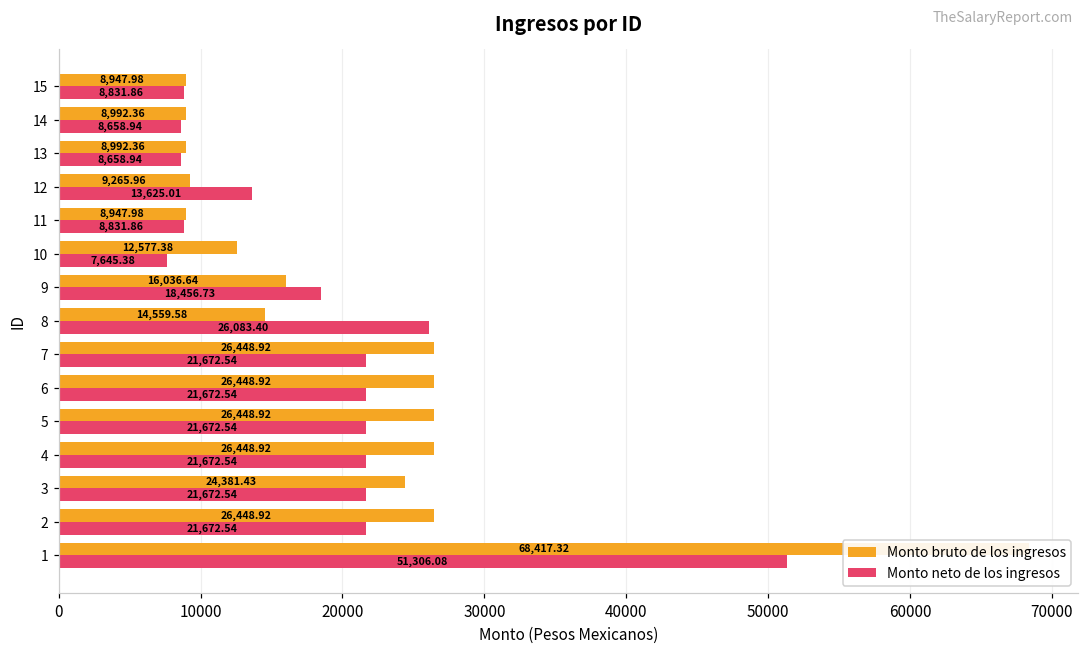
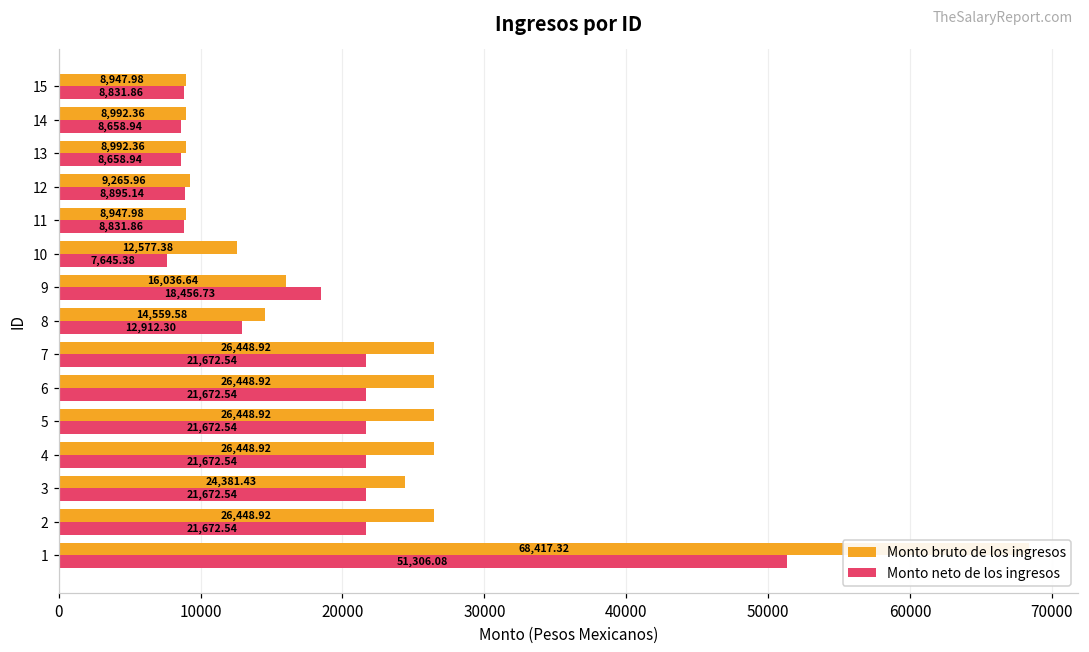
Monto neto de los ingresos, 12: 13,625.01 -> 8,895.14
Monto neto de los ingresos, 8: 26,083.40 -> 12,912.30
